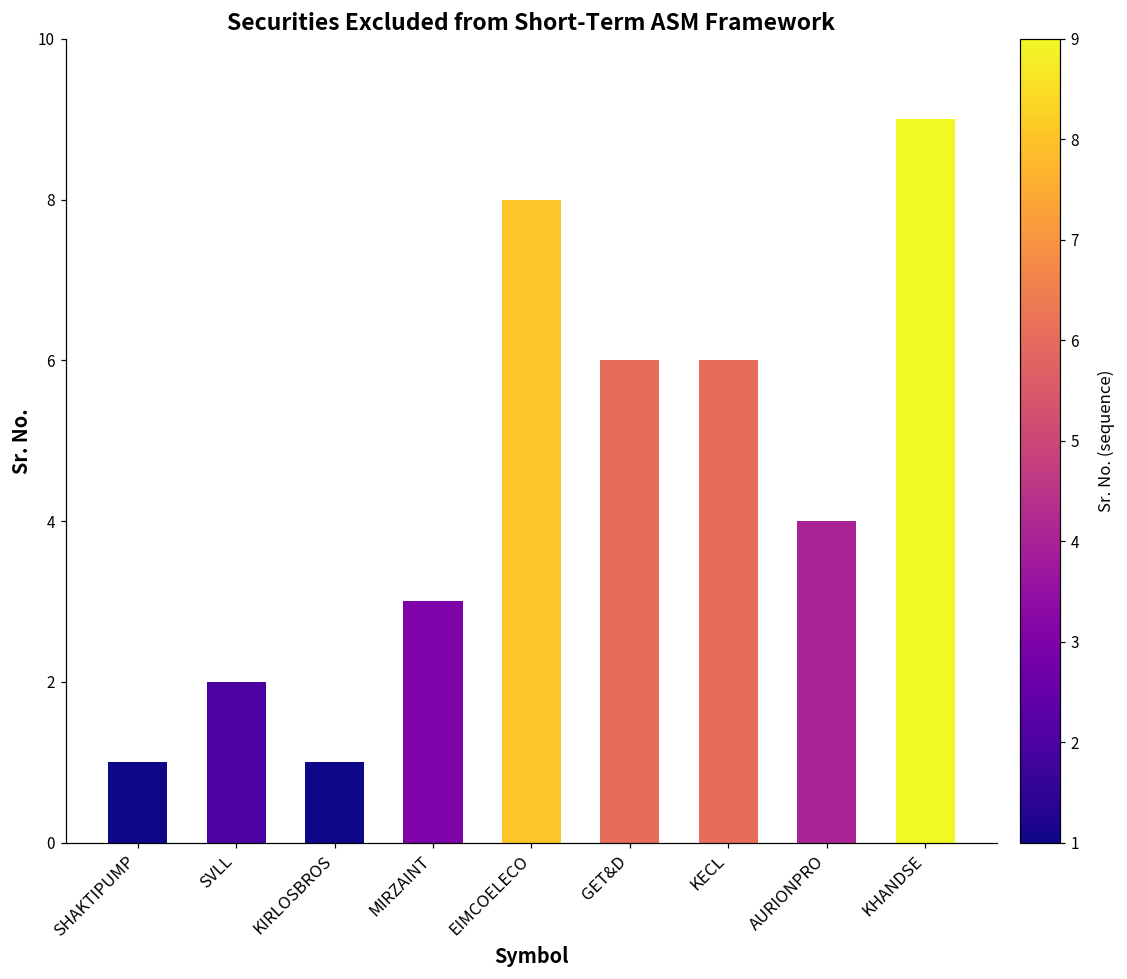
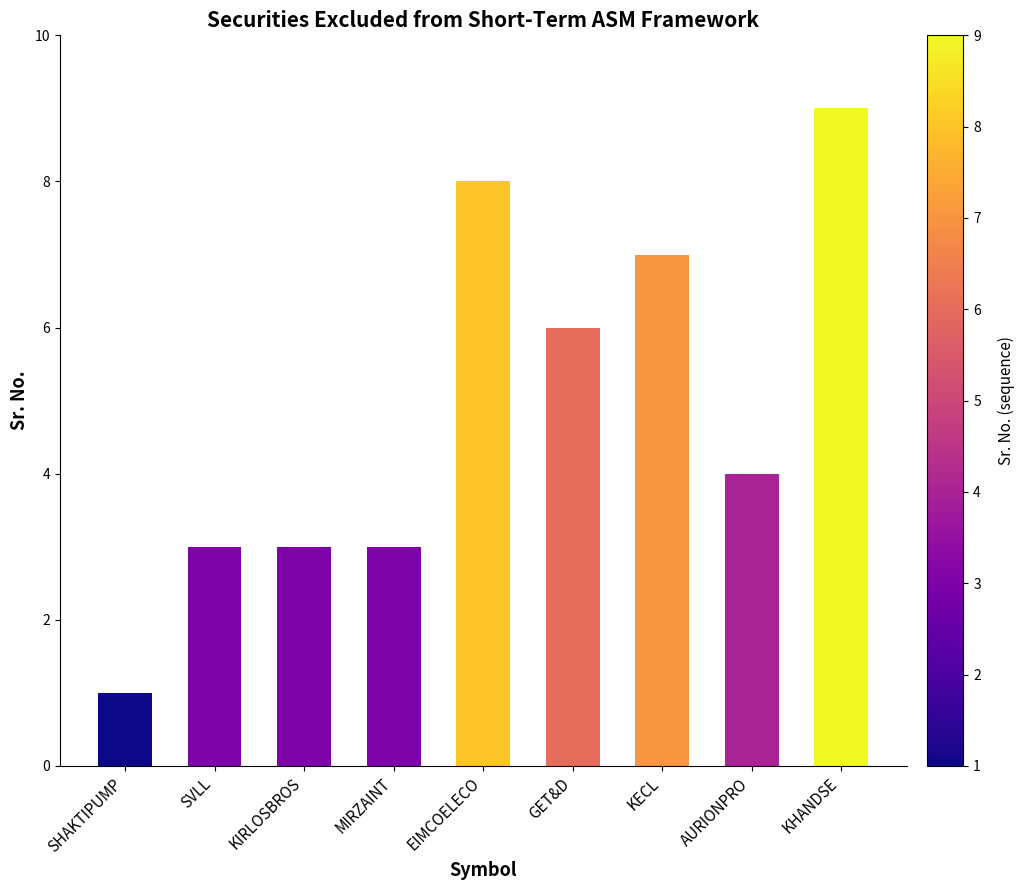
SVLL: 2 -> 3
KIRLOSBROS: 1 -> 3
KECL: 6 -> 7
